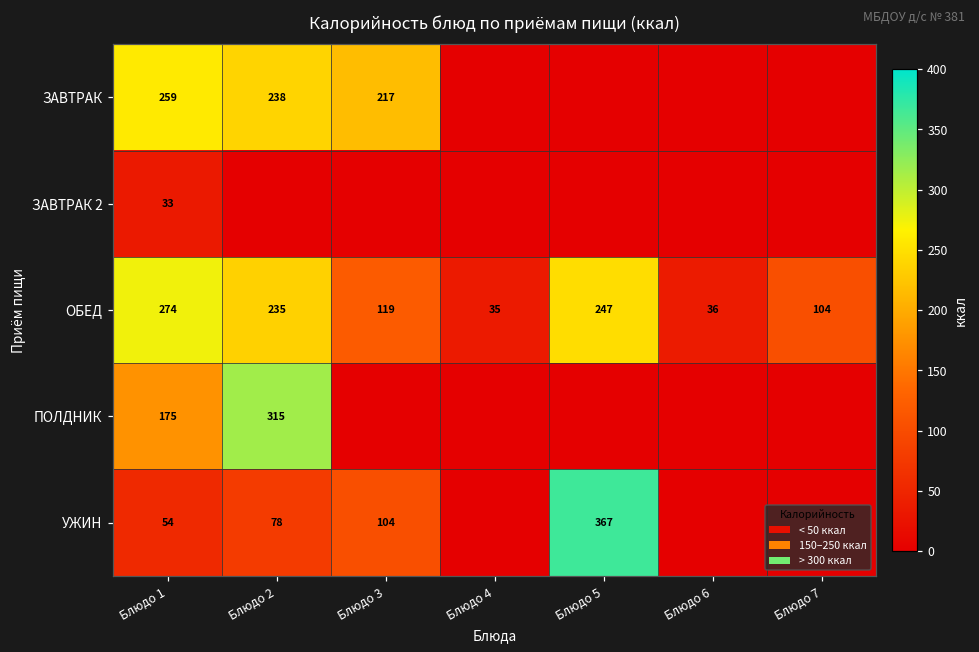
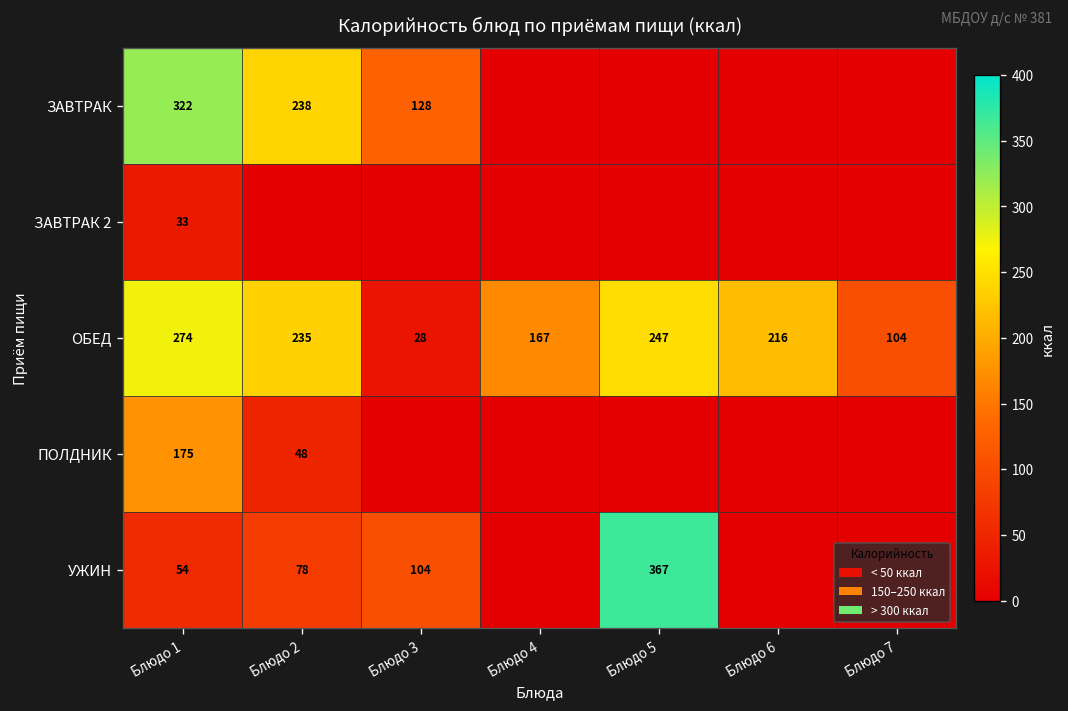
ЗАВТРАК, Блюдо 1: 259 -> 322
ЗАВТРАК, Блюдо 3: 217 -> 128
ОБЕД, Блюдо 3: 119 -> 28
ОБЕД, Блюдо 4: 35 -> 167
ОБЕД, Блюдо 6: 36 -> 216
ПОЛДНИК, Блюдо 2: 315 -> 48
